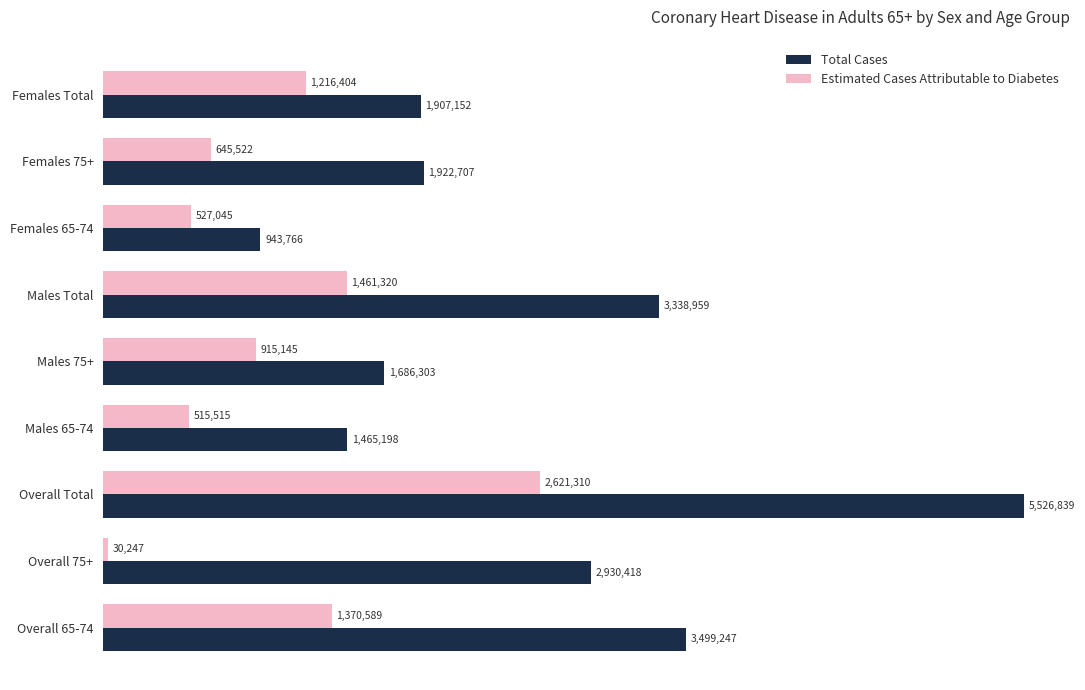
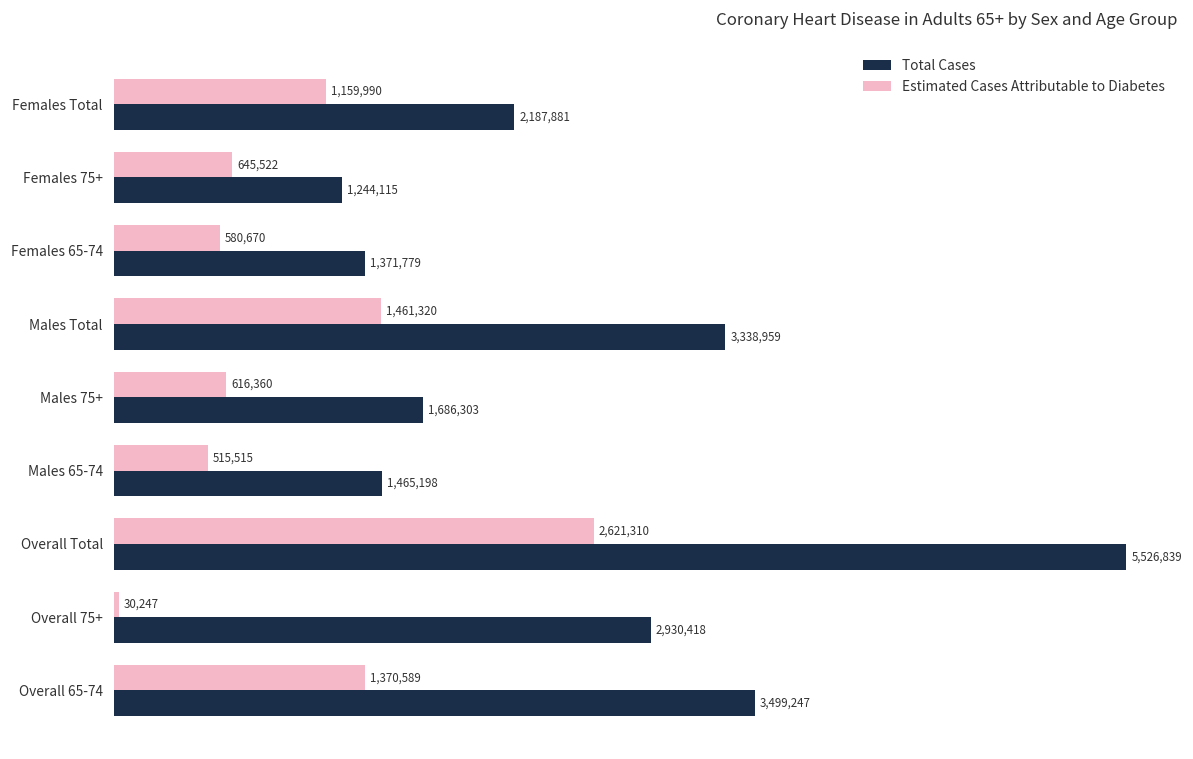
Estimated Cases Attributable to Diabetes, Females Total: 1,216,404 -> 1,159,990
Total Cases, Females Total: 1,907,152 -> 2,187,881
Total Cases, Females 75+: 1,922,707 -> 1,244,115
Estimated Cases Attributable to Diabetes, Females 65-74: 527,045 -> 580,670
Total Cases, Females 65-74: 943,766 -> 1,371,779
Estimated Cases Attributable to Diabetes, Males 75+: 915,145 -> 616,360
